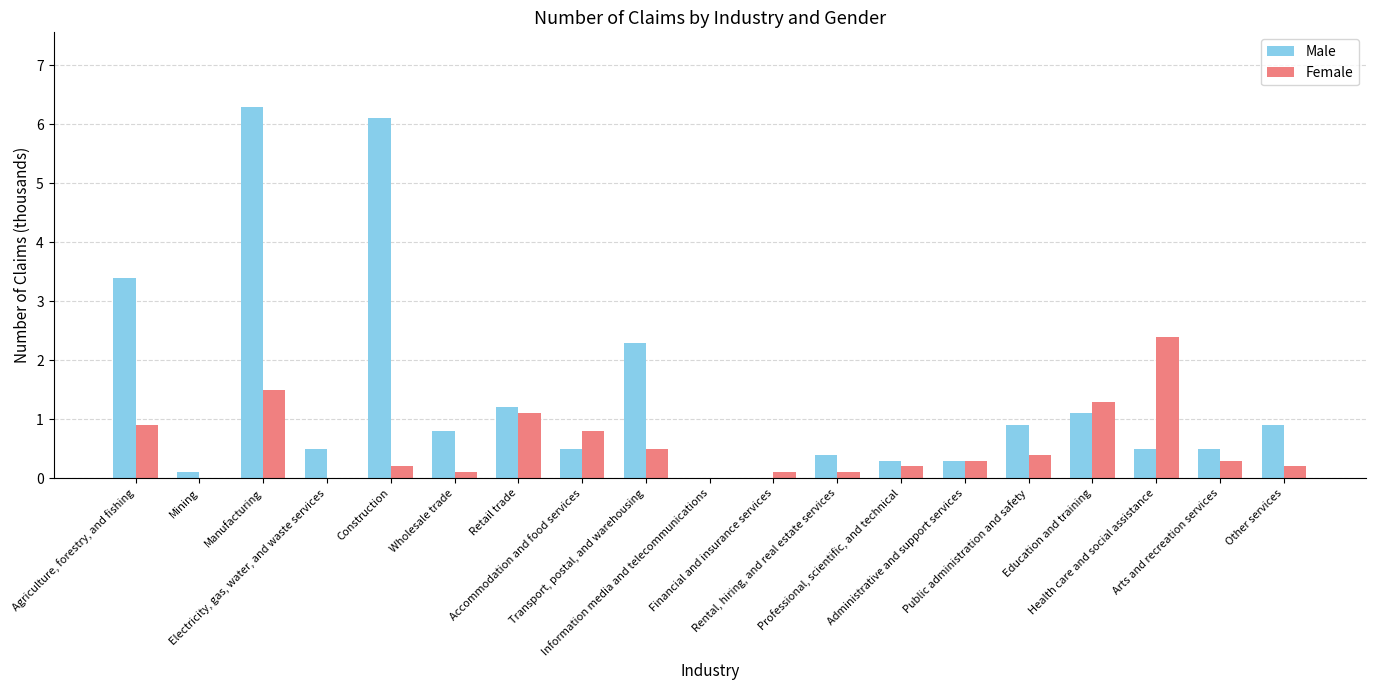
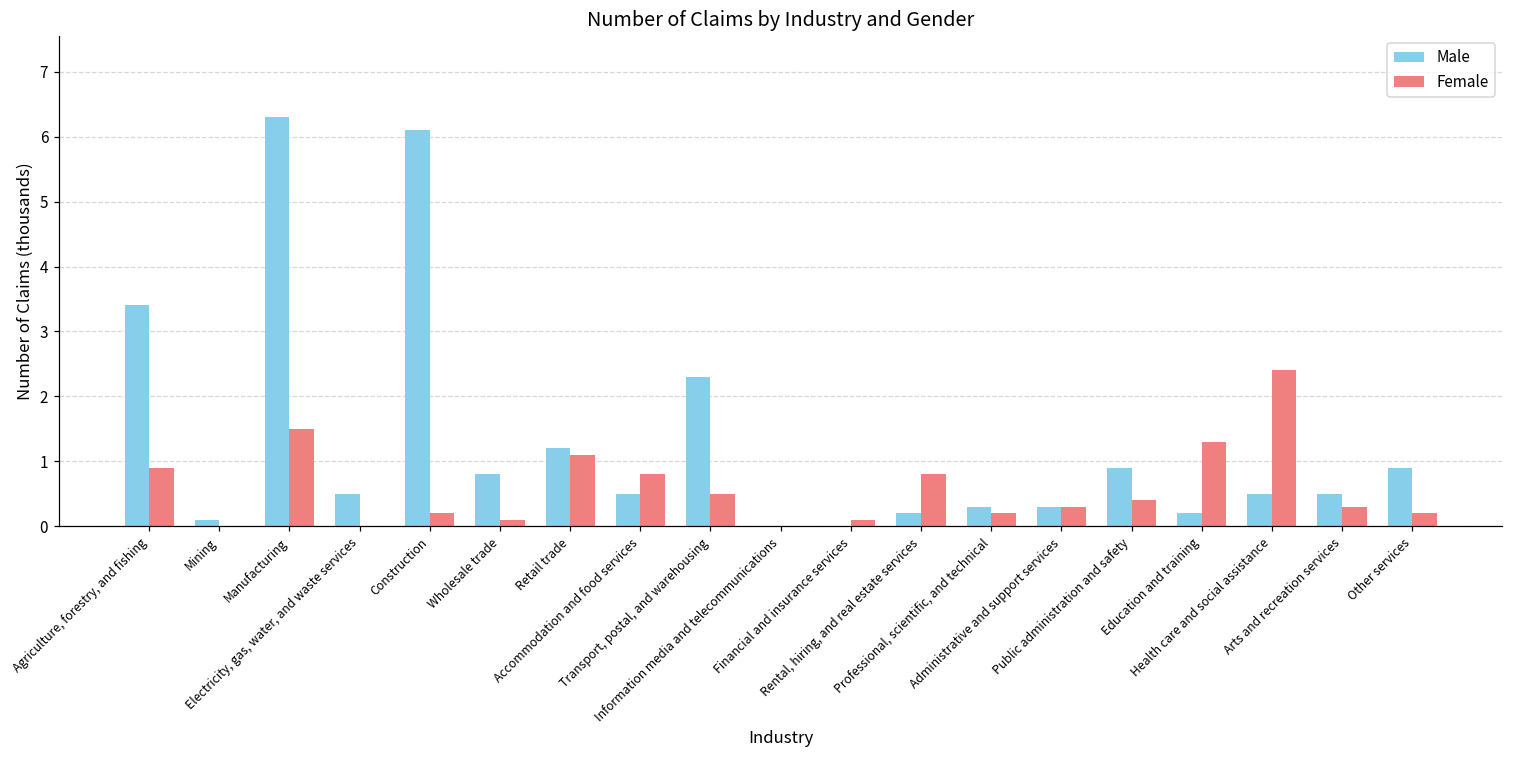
Male, Rental, hiring, and real estate services: 0.4 -> 0.2
Female, Rental, hiring, and real estate services: 0.1 -> 0.8
Male, Education and training: 1.1 -> 0.2
